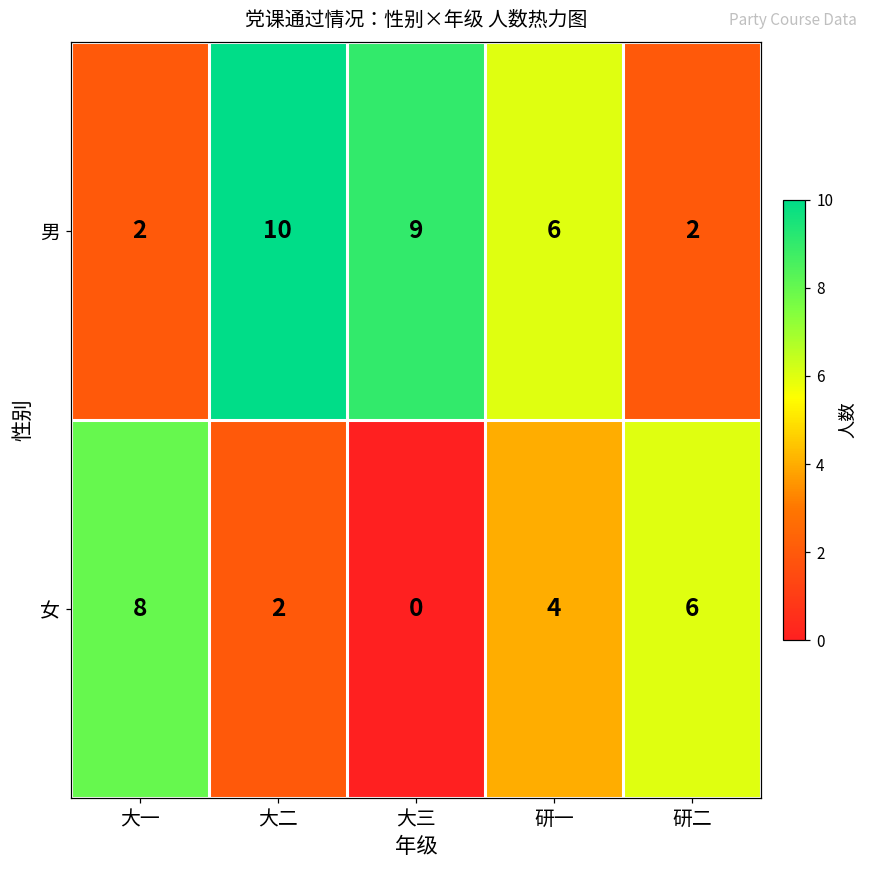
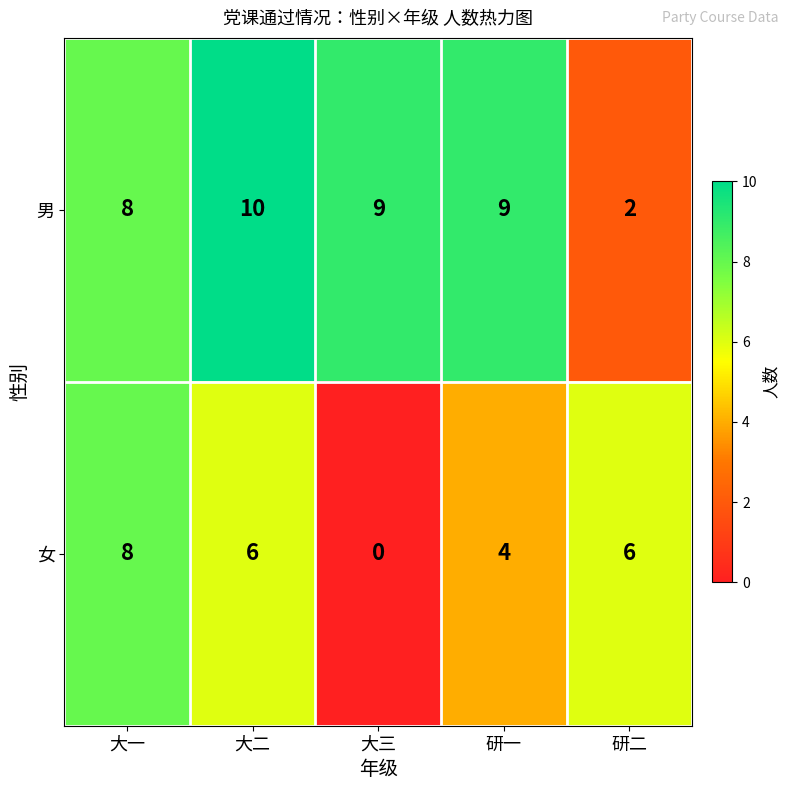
男, 大一: 2 -> 8
男, 研一: 6 -> 9
女, 大二: 2 -> 6
